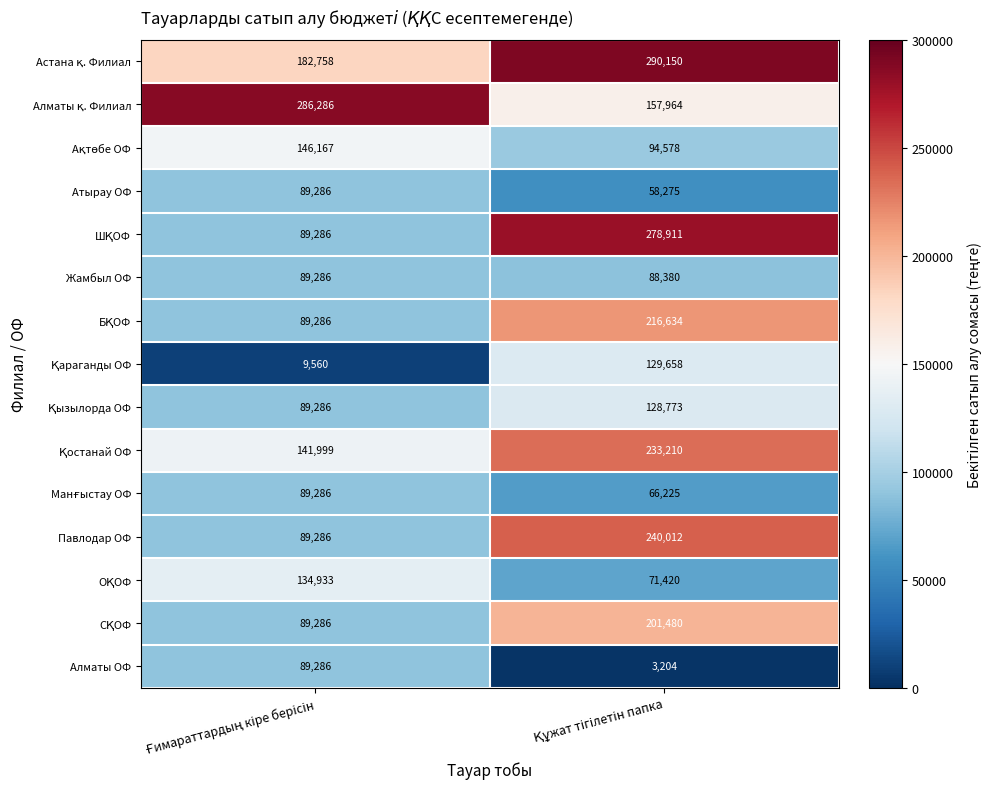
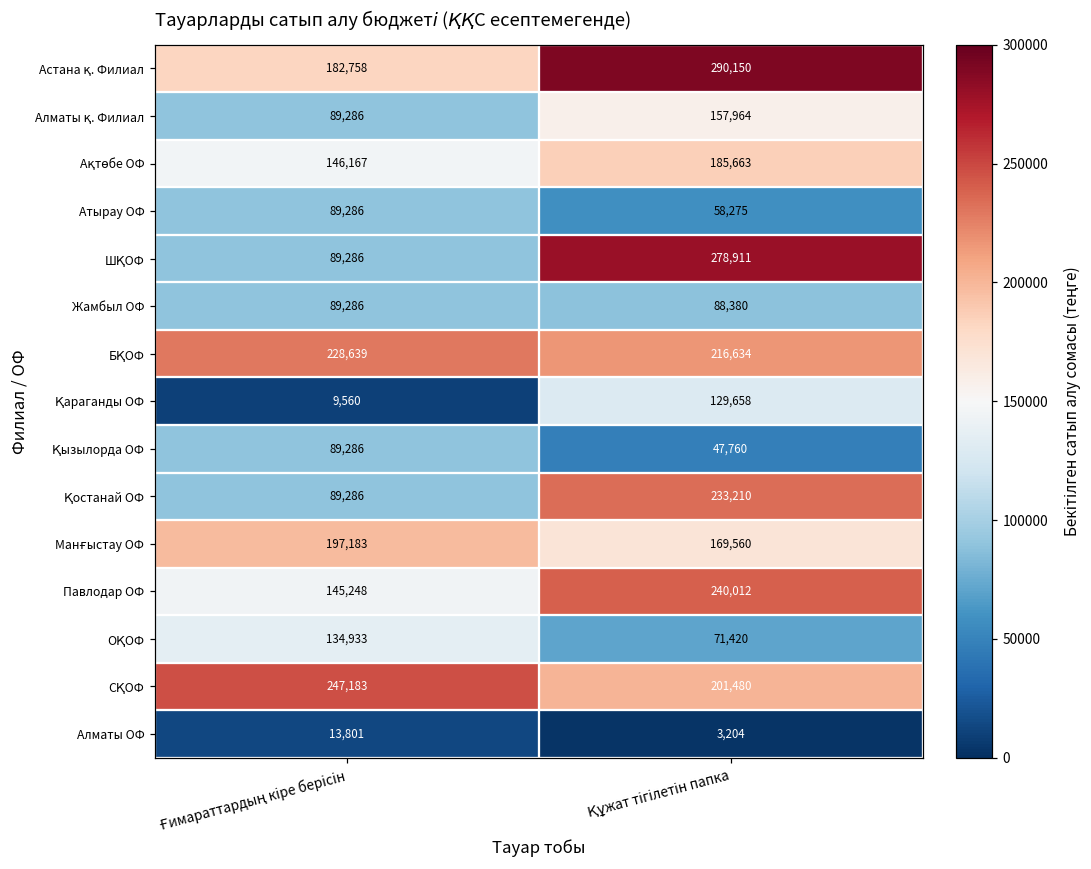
Алматы қ. Филиал, Ғимараттардың кіре берісін: 286,286 -> 89,286
Ақтөбе ОФ, Құжат тігілетін папка: 94,578 -> 185,663
БҚОФ, Ғимараттардың кіре берісін: 89,286 -> 228,639
Қызылорда ОФ, Құжат тігілетін папка: 128,773 -> 47,760
Қостанай ОФ, Ғимараттардың кіре берісін: 141,999 -> 89,286
Манғыстау ОФ, Ғимараттардың кіре берісін: 89,286 -> 197,183
Манғыстау ОФ, Құжат тігілетін папка: 66,225 -> 169,560
Павлодар ОФ, Ғимараттардың кіре берісін: 89,286 -> 145,248
СҚОФ, Ғимараттардың кіре берісін: 89,286 -> 247,183
Алматы ОФ, Ғимараттардың кіре берісін: 89,286 -> 13,801
